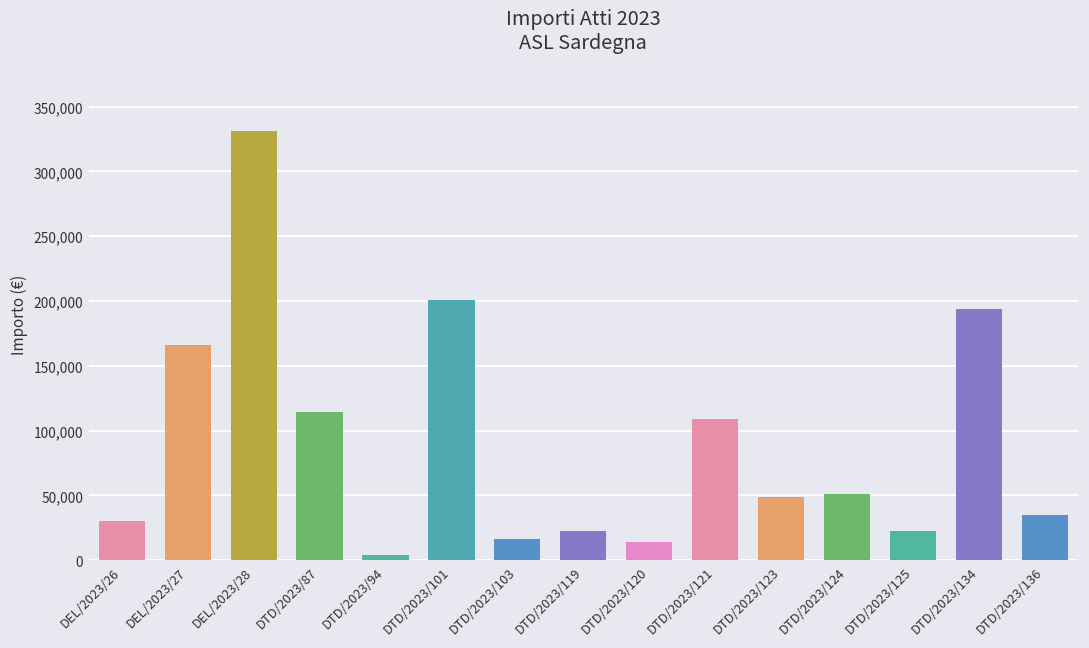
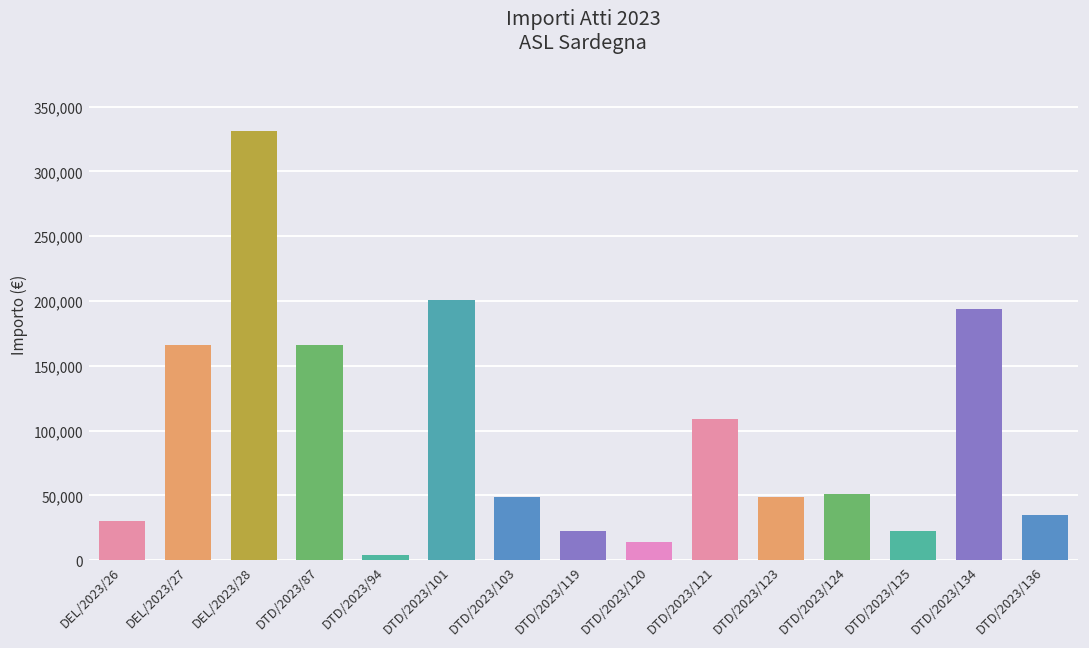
DTD/2023/87: 114,000 -> 166,000
DTD/2023/103: 17,000 -> 49,000
